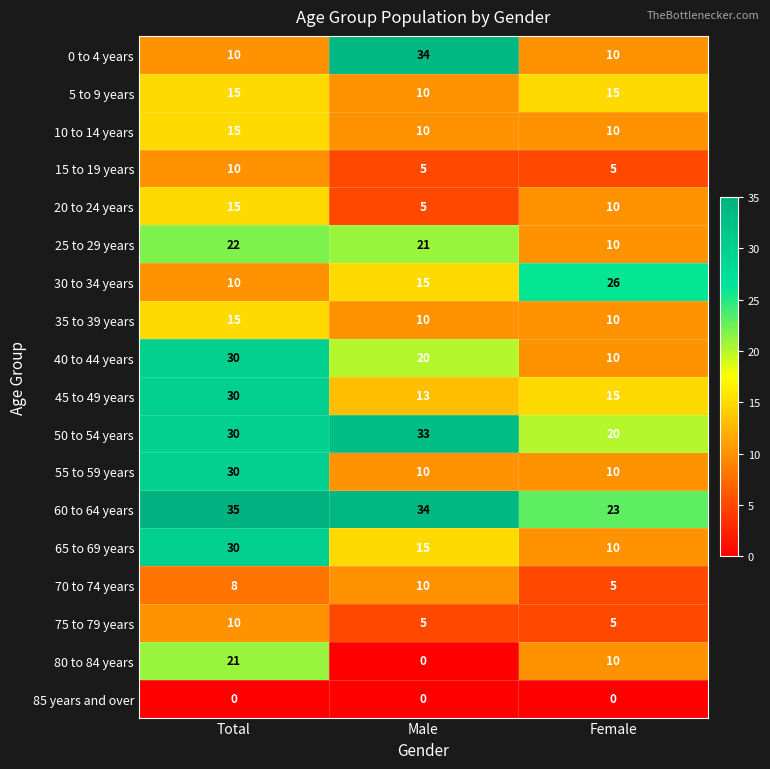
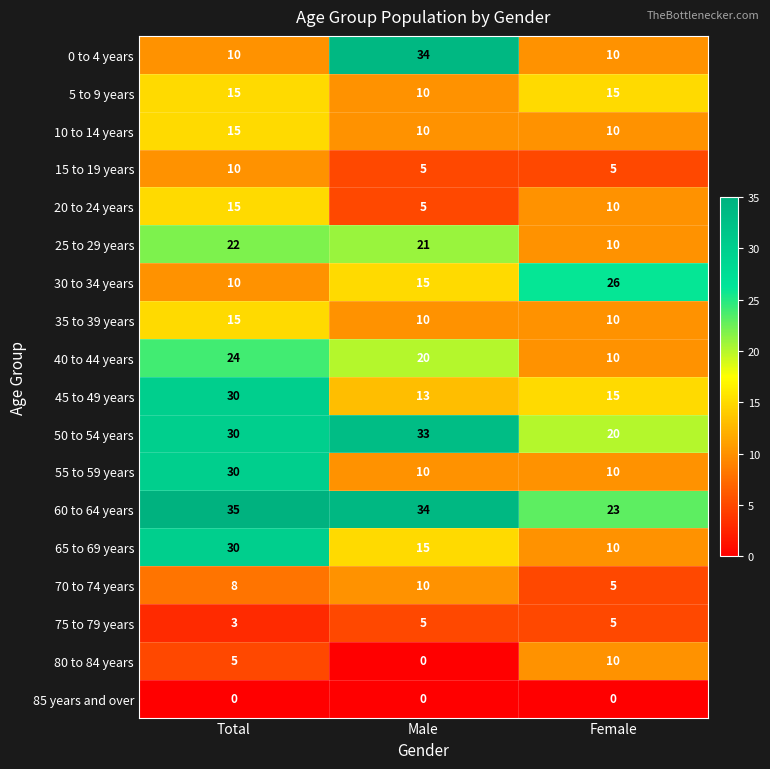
40 to 44 years, Total: 30 -> 24
75 to 79 years, Total: 10 -> 3
80 to 84 years, Total: 21 -> 5
